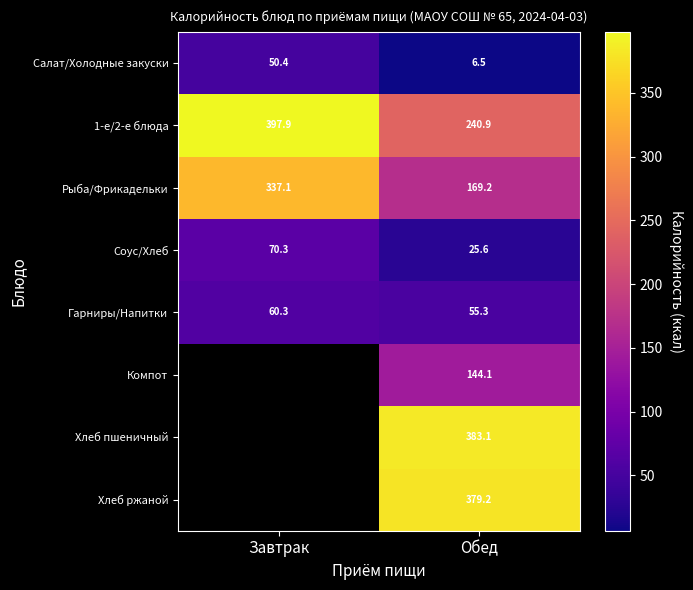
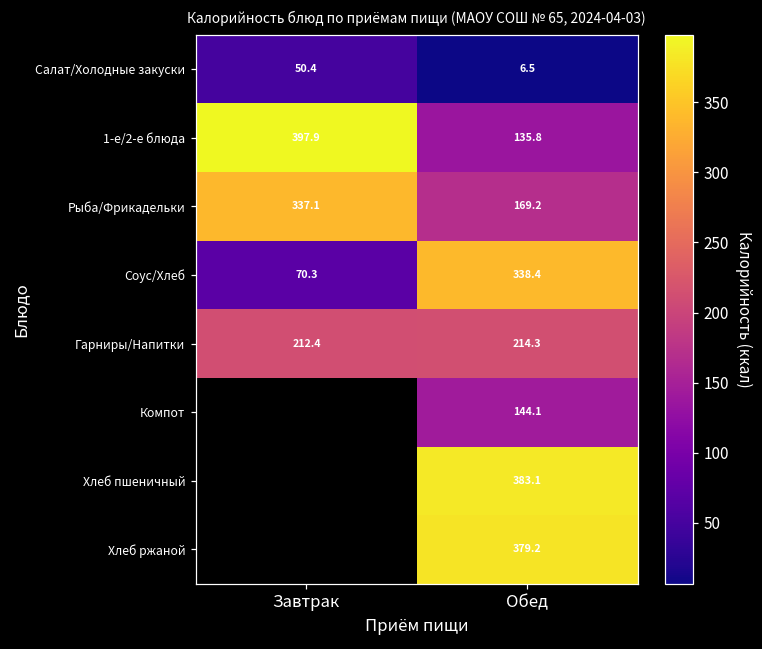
1-е/2-е блюда, Обед: 240.9 -> 135.8
Соус/Хлеб, Обед: 25.6 -> 338.4
Гарниры/Напитки, Завтрак: 60.3 -> 212.4
Гарниры/Напитки, Обед: 55.3 -> 214.3
